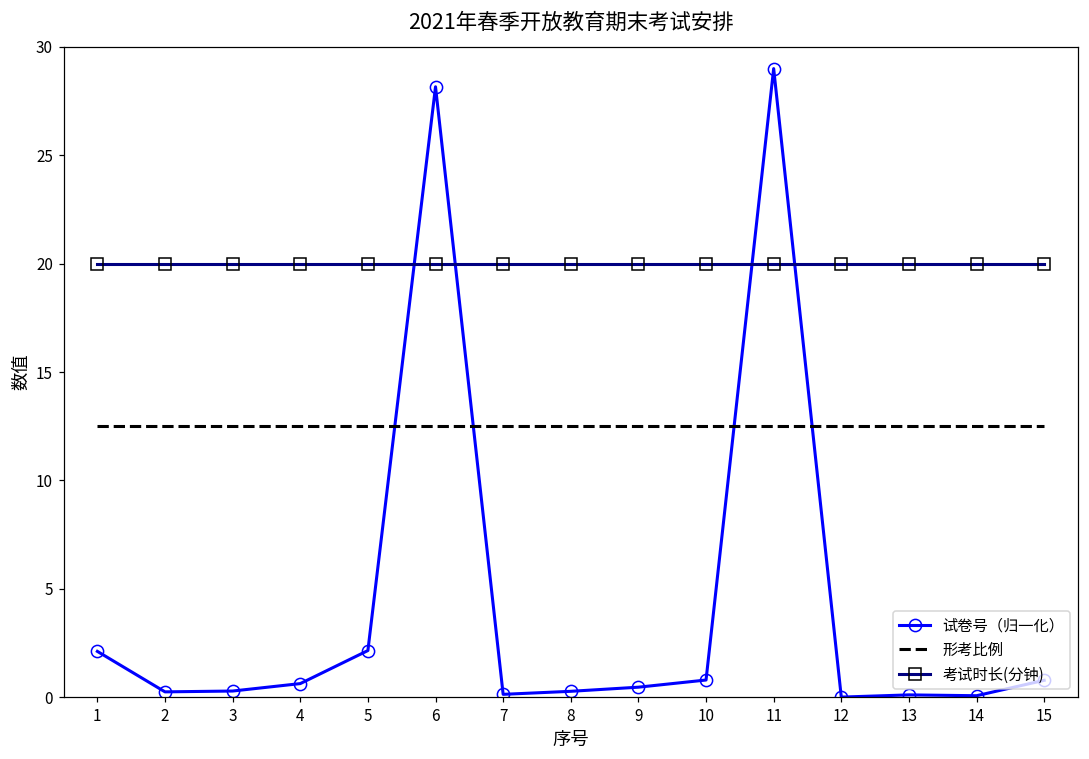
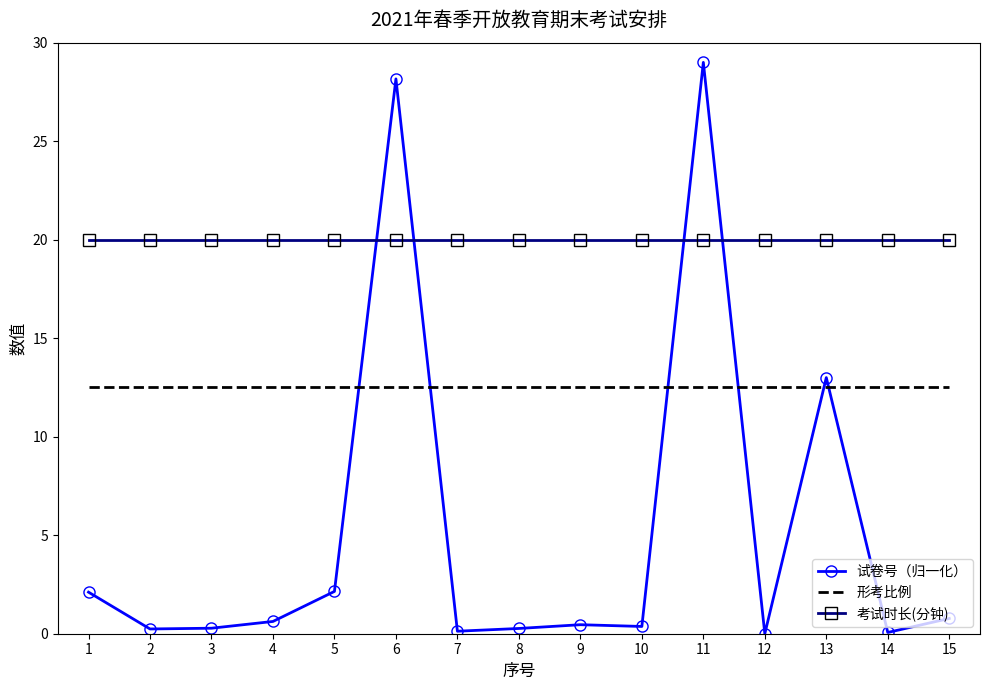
试卷号（归一化）, 10: 0.8 -> 0.4
试卷号（归一化）, 13: 0.1 -> 13.0
